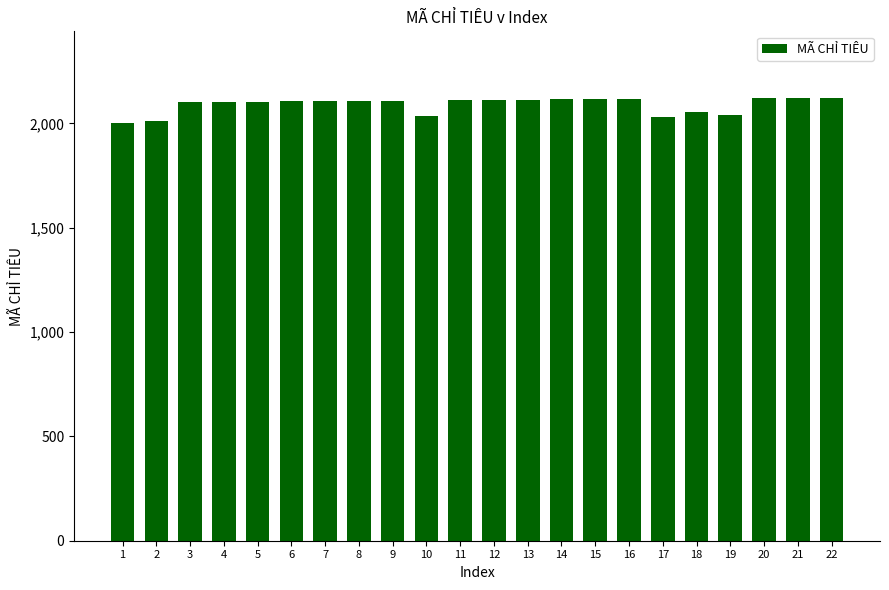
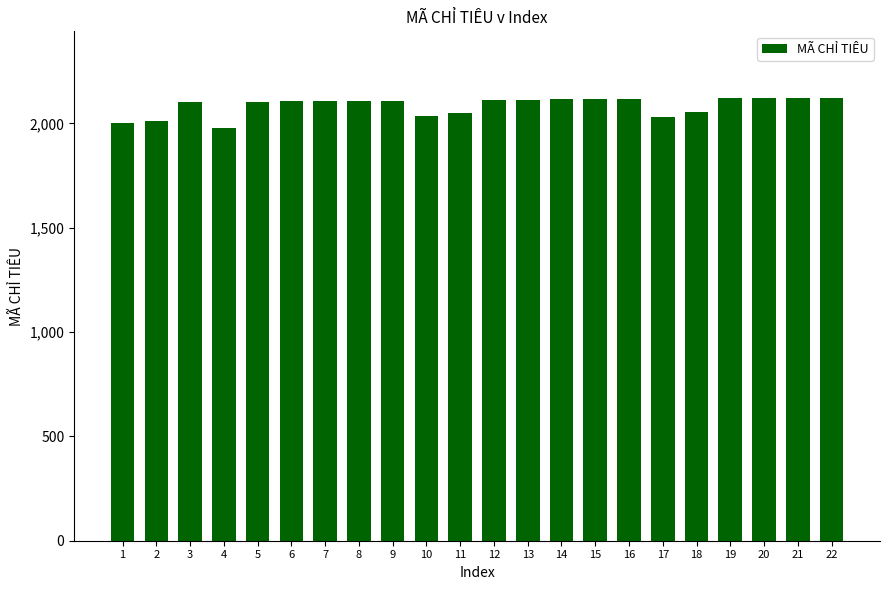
4: 2,100 -> 1,980
11: 2,110 -> 2,050
19: 2,040 -> 2,120
